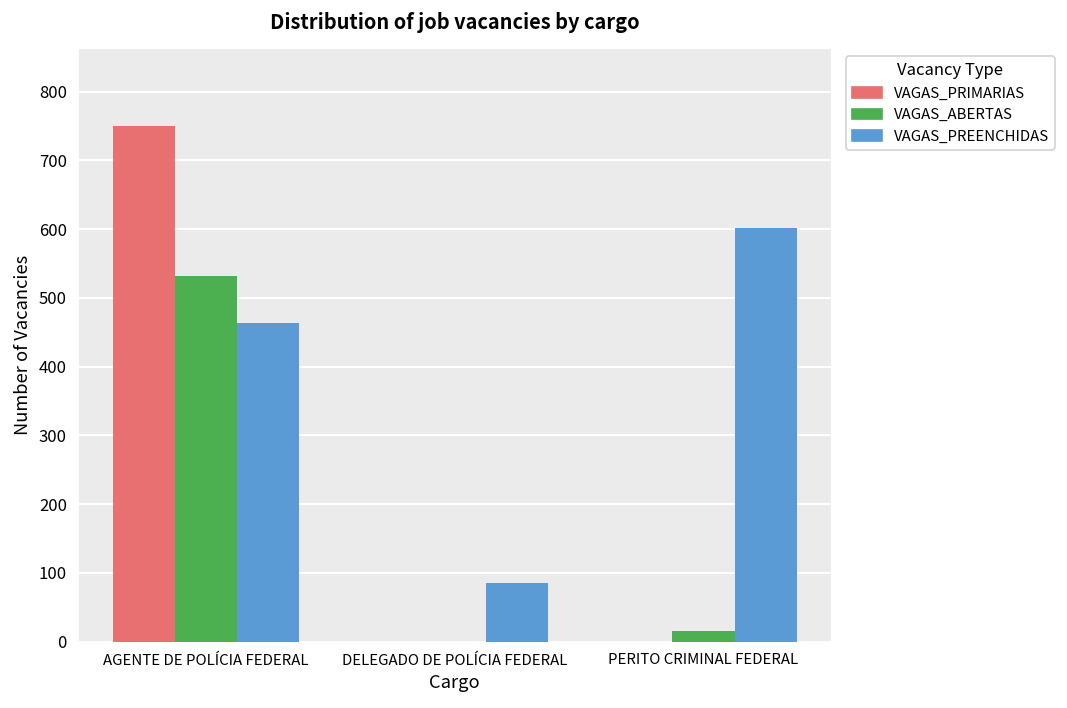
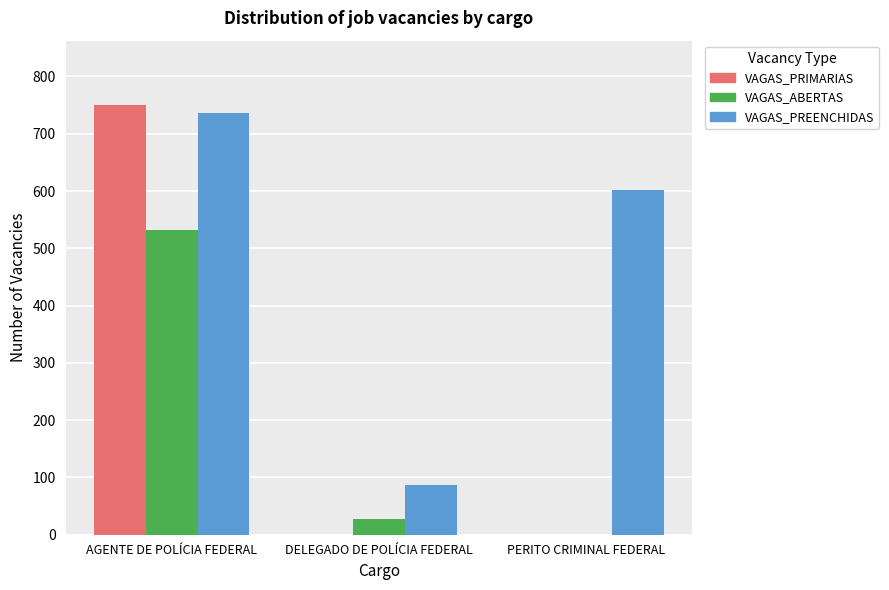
VAGAS_PREENCHIDAS, AGENTE DE POLÍCIA FEDERAL: 460 -> 740
VAGAS_ABERTAS, DELEGADO DE POLÍCIA FEDERAL: 0 -> 30
VAGAS_ABERTAS, PERITO CRIMINAL FEDERAL: 20 -> 0
